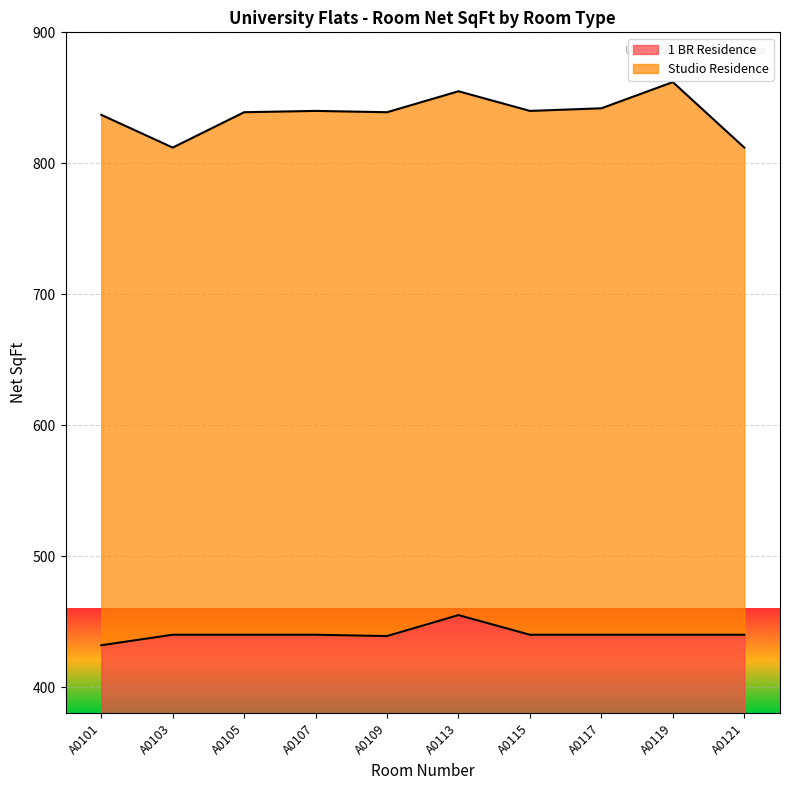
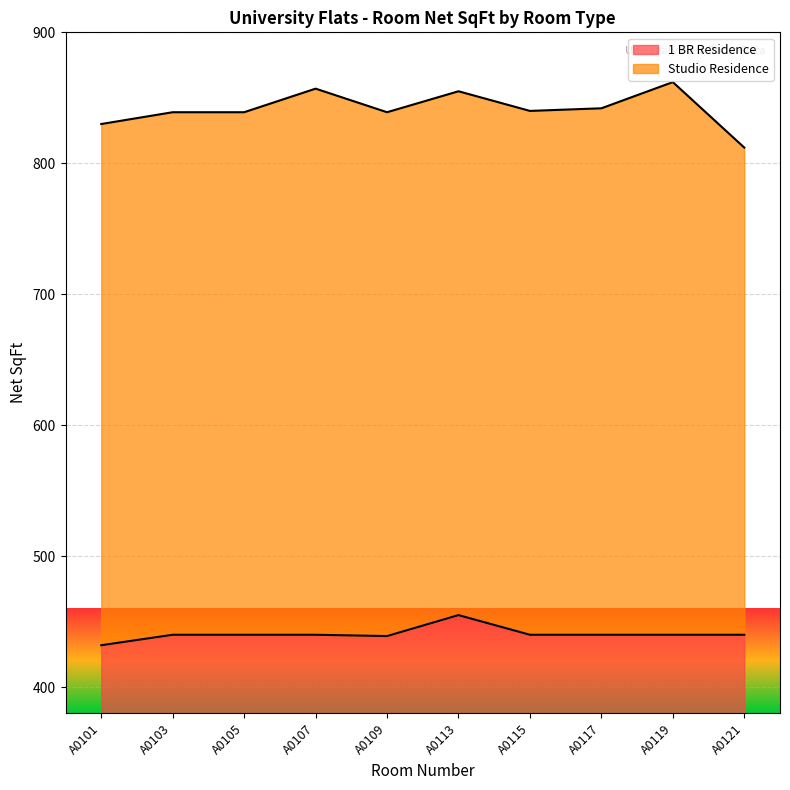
Studio Residence, A0101: 405 -> 398
Studio Residence, A0103: 372 -> 399
Studio Residence, A0107: 400 -> 417
